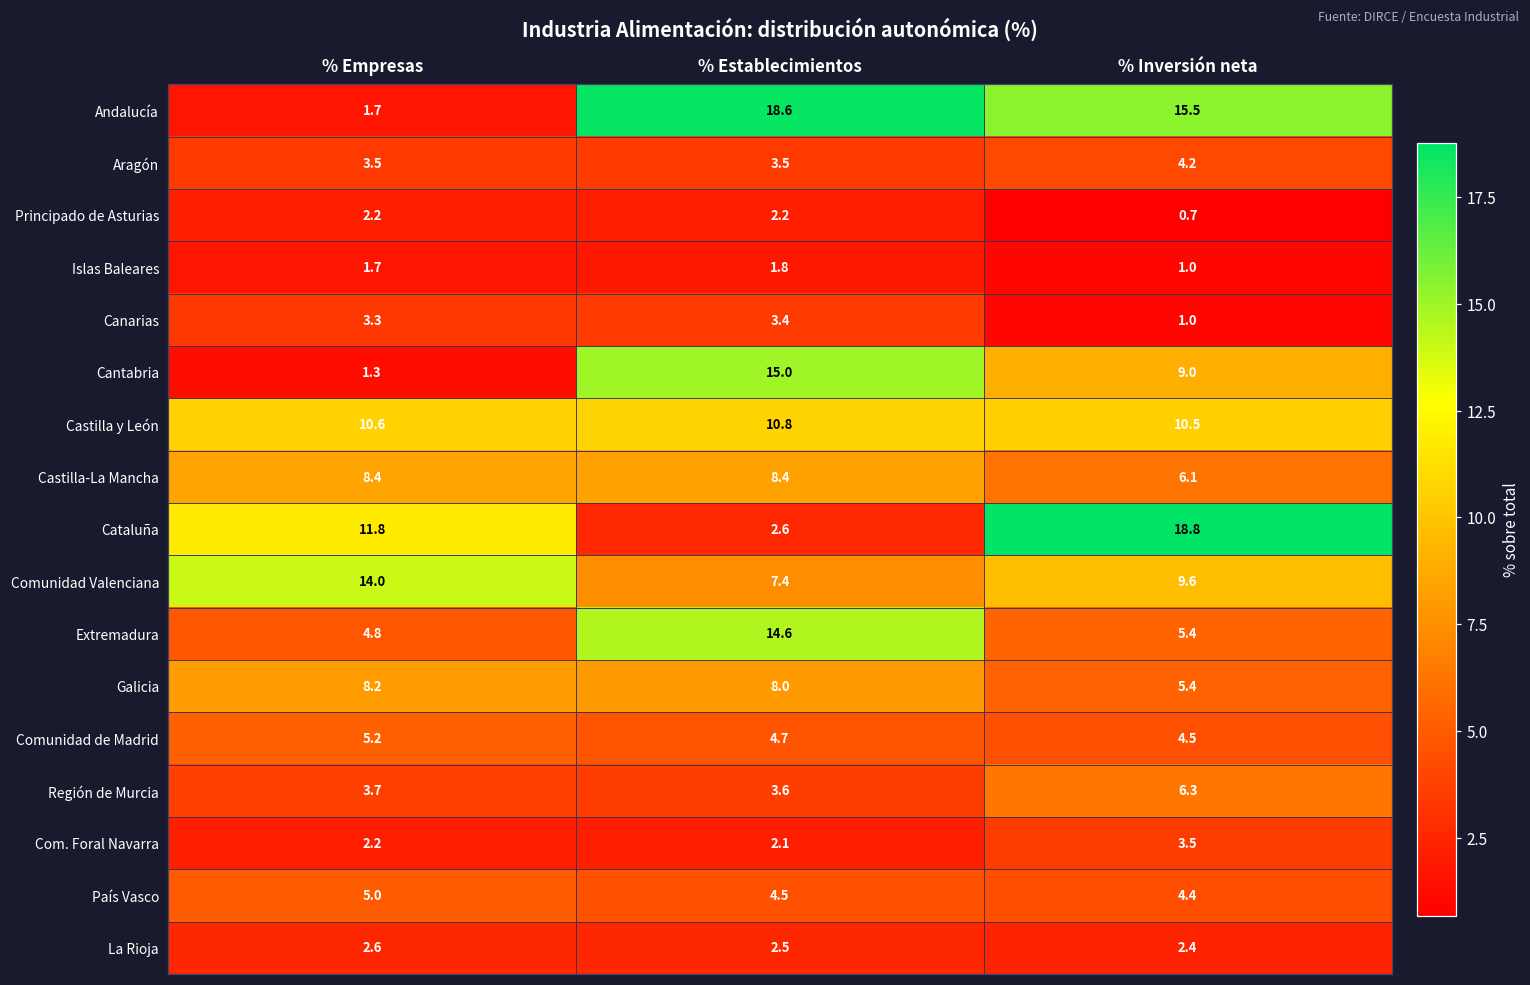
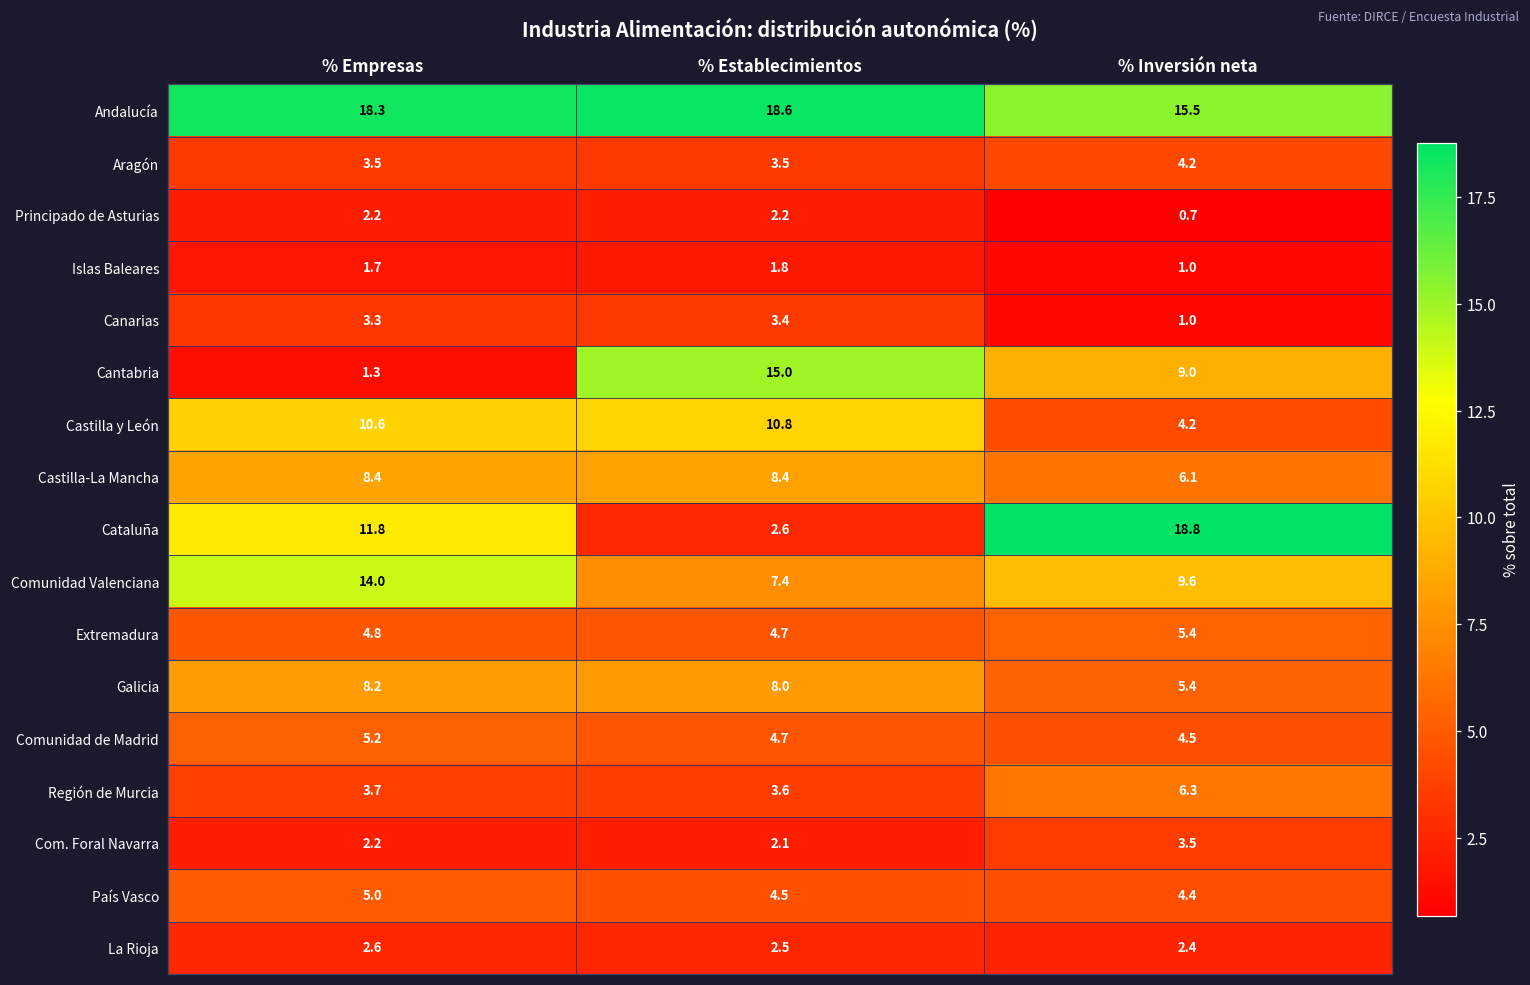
Andalucía, % Empresas: 1.7 -> 18.3
Castilla y León, % Inversión neta: 10.5 -> 4.2
Extremadura, % Establecimientos: 14.6 -> 4.7
